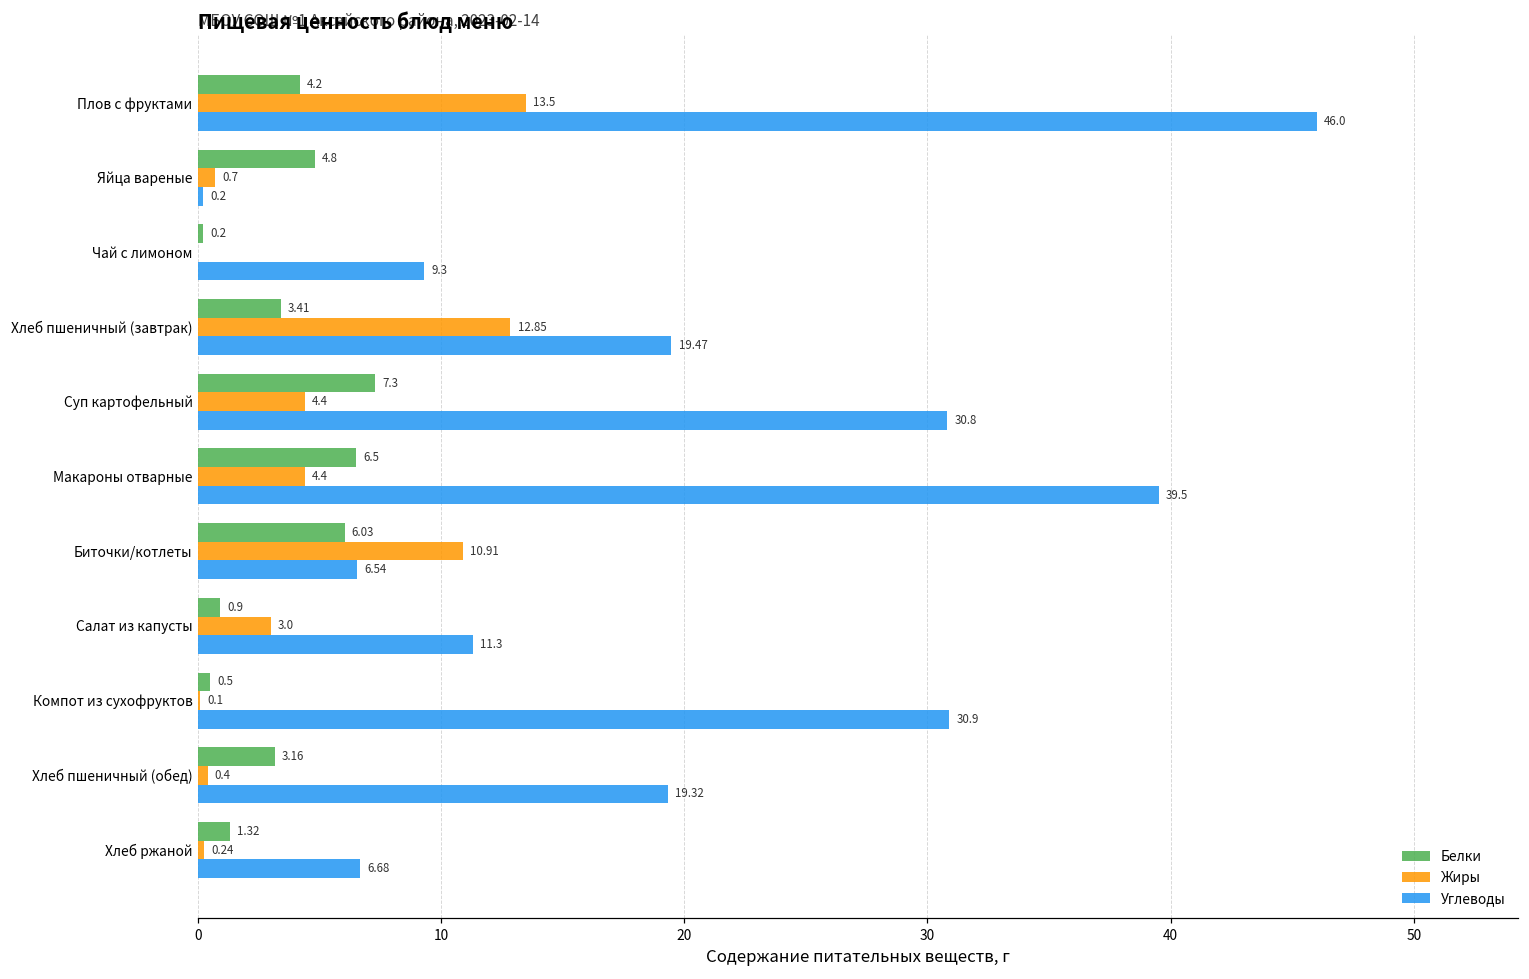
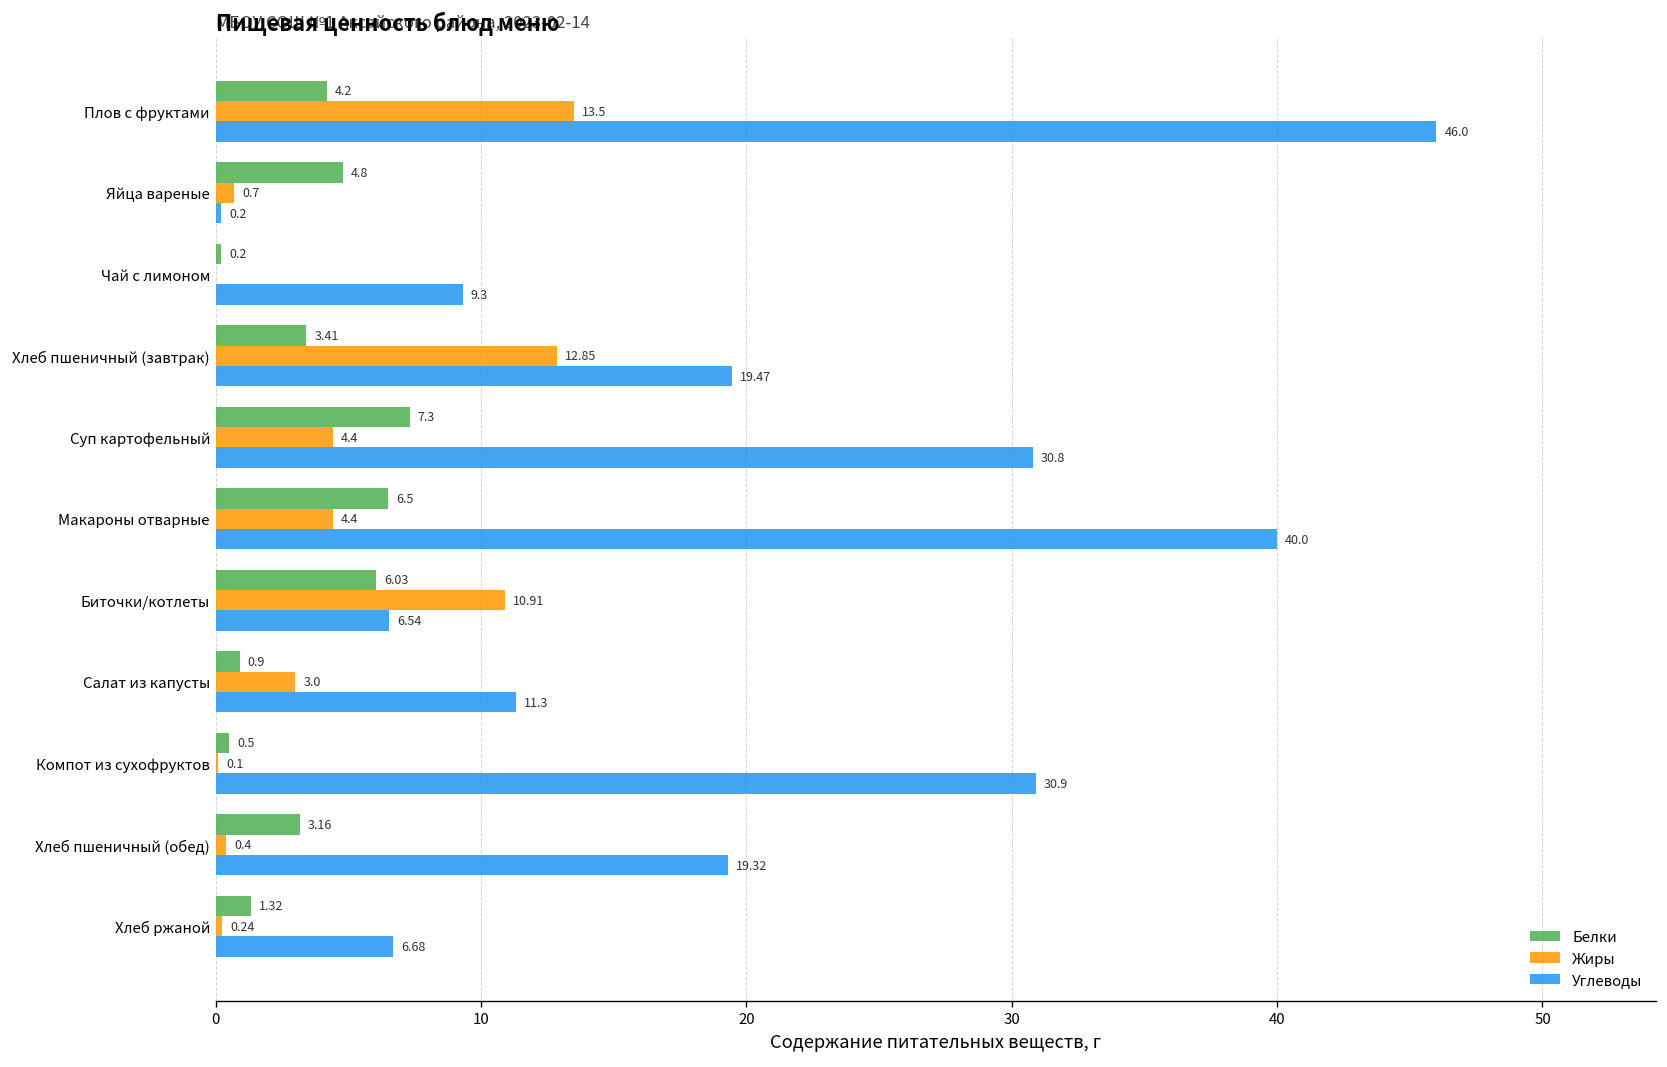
Углеводы, Макароны отварные: 39.5 -> 40.0
